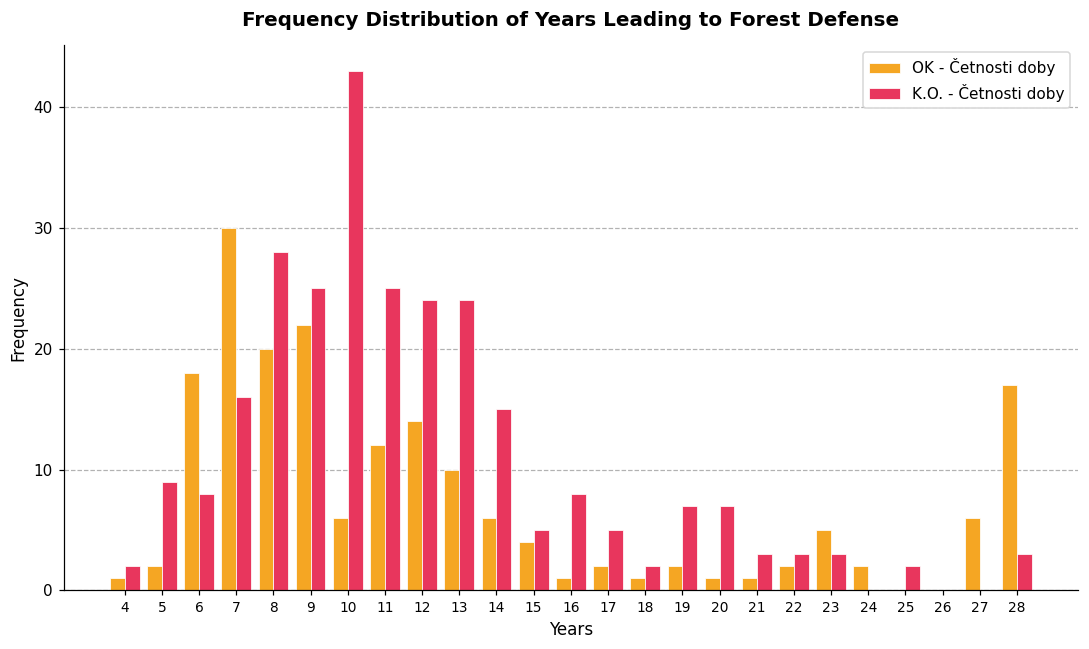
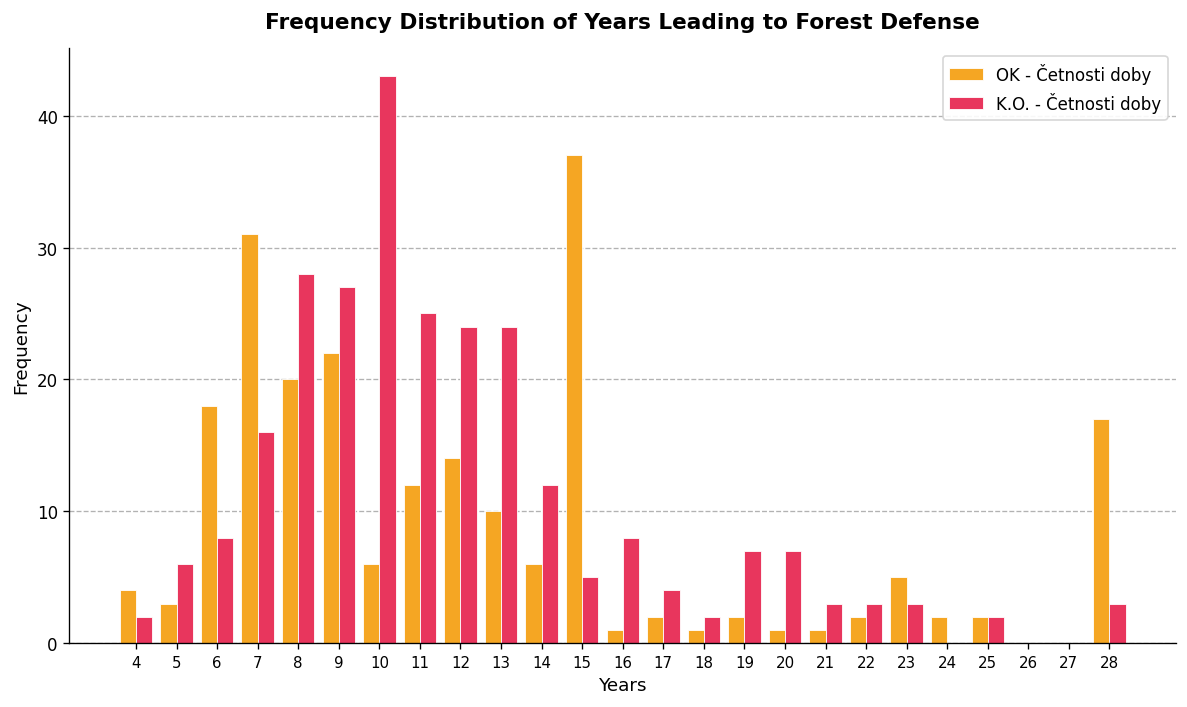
OK - Četnosti doby, 4: 1 -> 4
OK - Četnosti doby, 5: 2 -> 3
K.O. - Četnosti doby, 5: 9 -> 6
OK - Četnosti doby, 7: 30 -> 31
K.O. - Četnosti doby, 9: 25 -> 27
K.O. - Četnosti doby, 14: 15 -> 12
OK - Četnosti doby, 15: 4 -> 37
K.O. - Četnosti doby, 17: 5 -> 4
OK - Četnosti doby, 25: 0 -> 2
OK - Četnosti doby, 27: 6 -> 0
